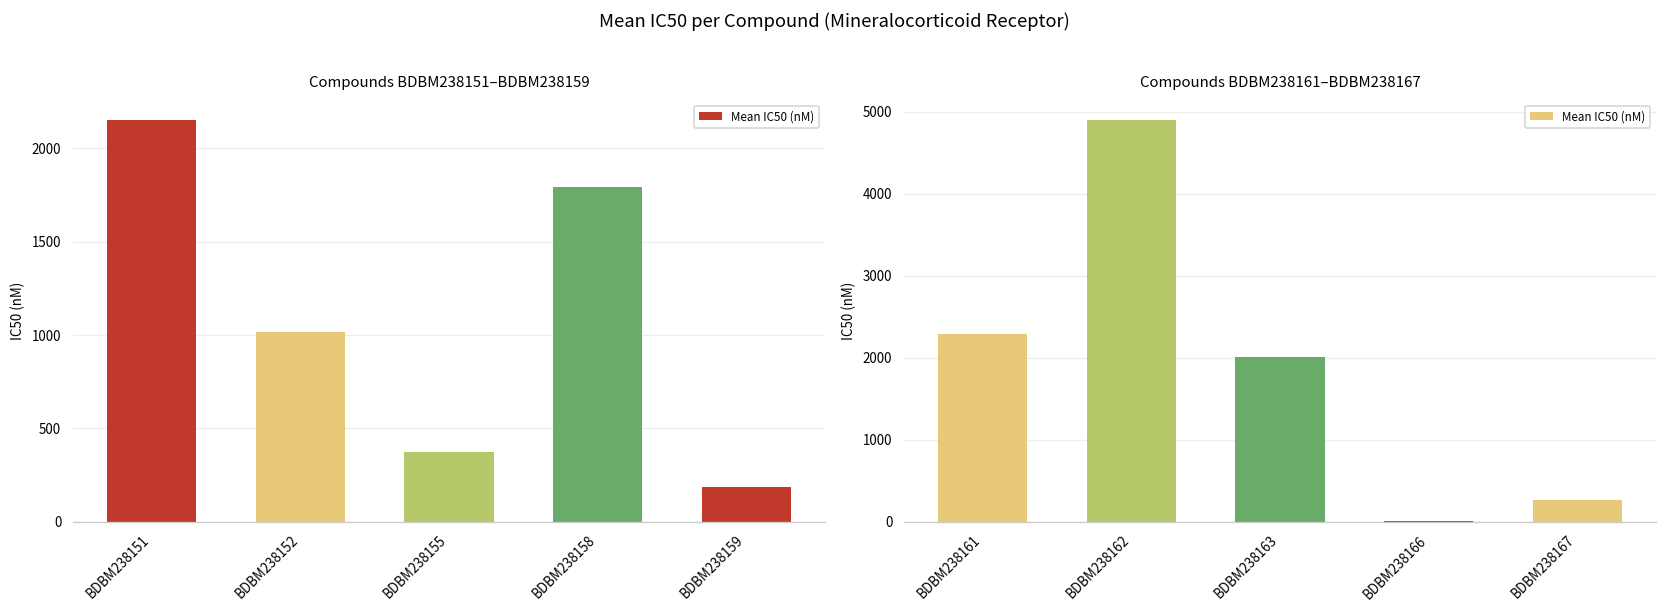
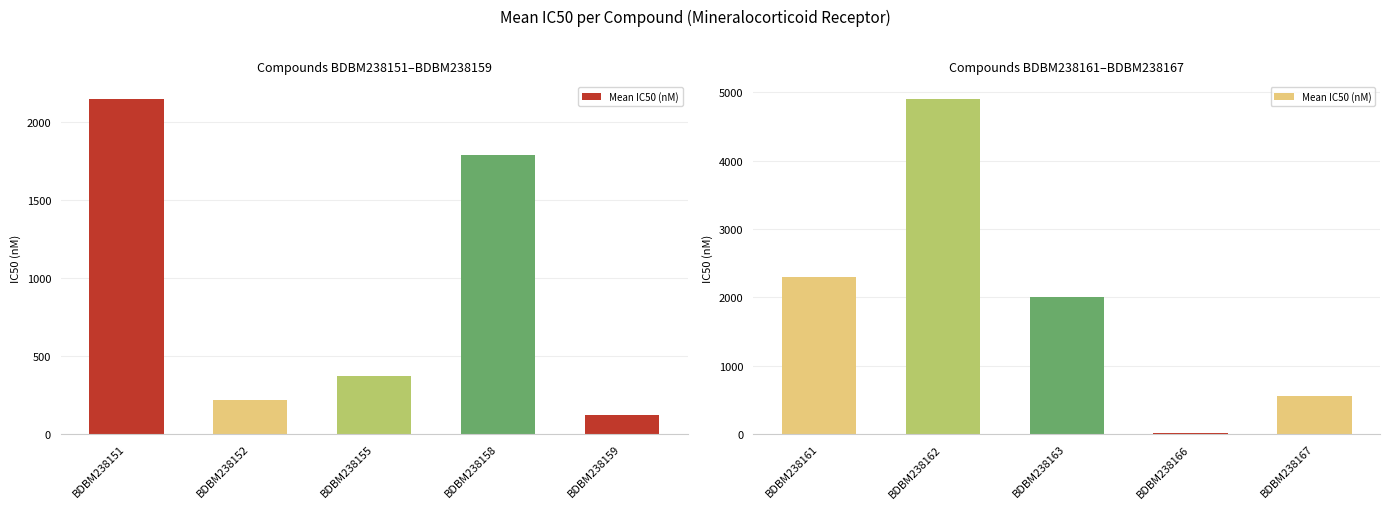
Compounds BDBM238151–BDBM238159, BDBM238152: 1020 -> 220
Compounds BDBM238151–BDBM238159, BDBM238159: 190 -> 120
Compounds BDBM238161–BDBM238167, BDBM238167: 300 -> 600
